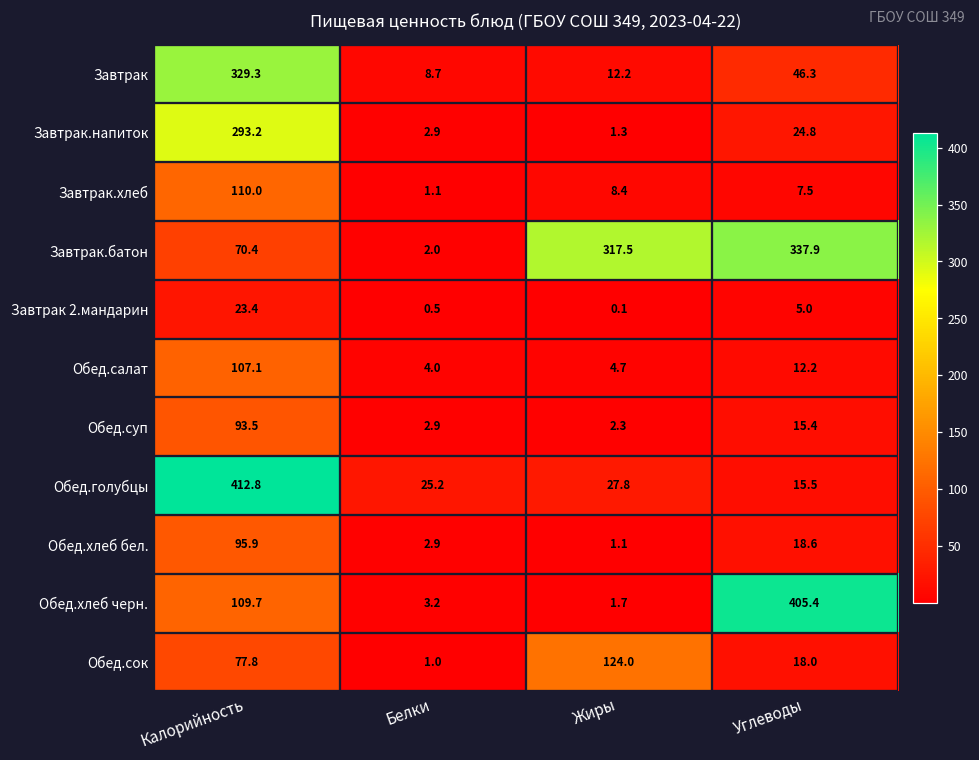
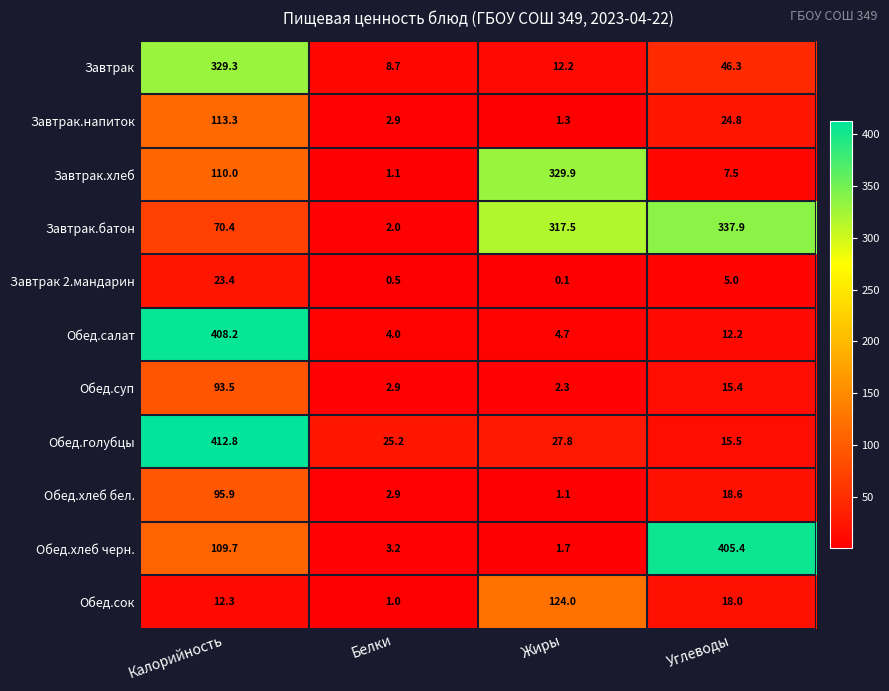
Завтрак.напиток, Калорийность: 293.2 -> 113.3
Завтрак.хлеб, Жиры: 8.4 -> 329.9
Обед.салат, Калорийность: 107.1 -> 408.2
Обед.сок, Калорийность: 77.8 -> 12.3
